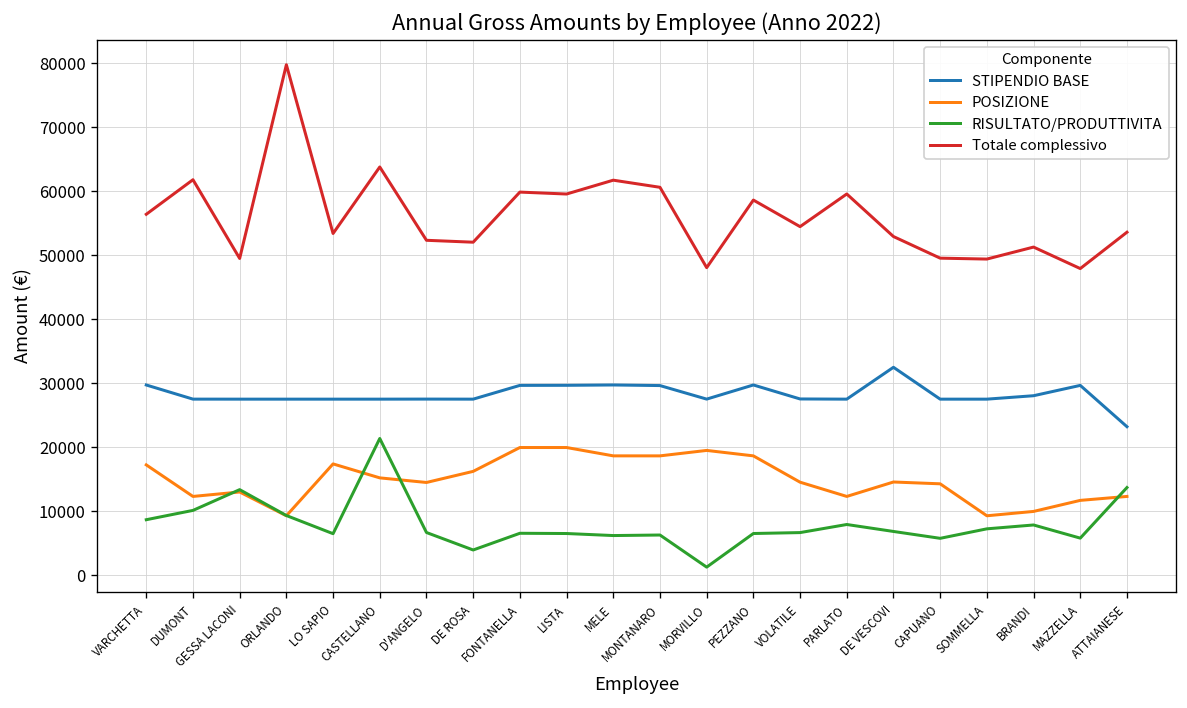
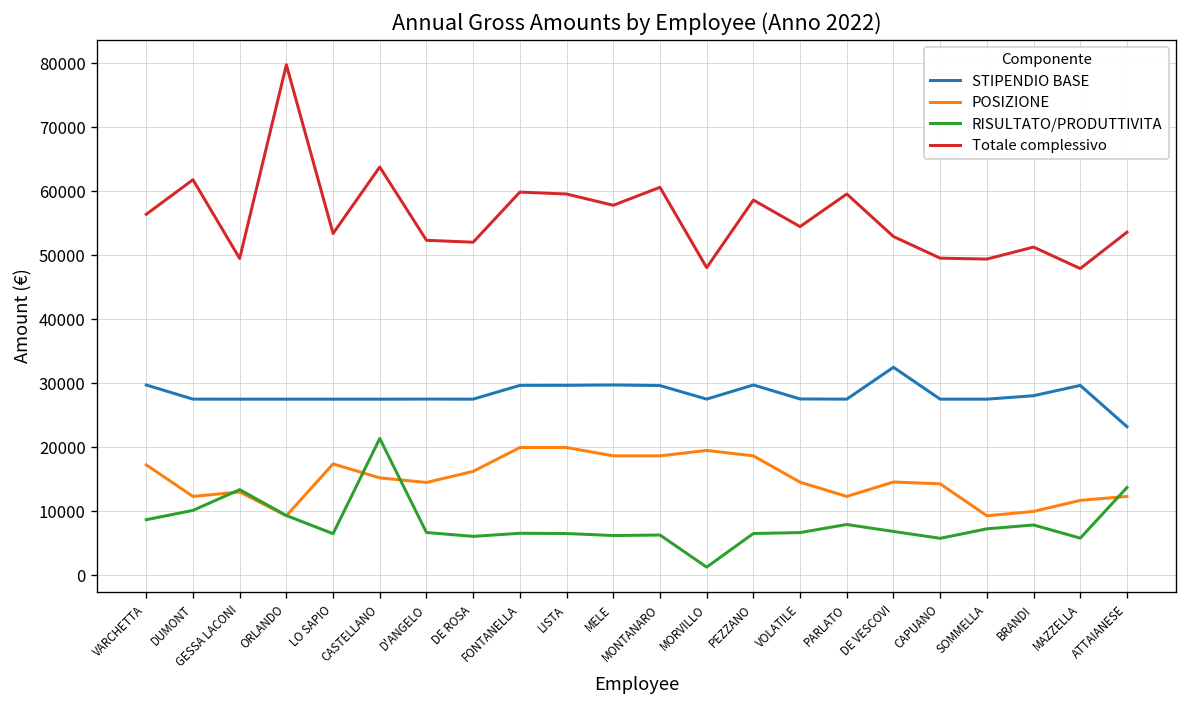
RISULTATO/PRODUTTIVITA, DE ROSA: 4000 -> 6000
Totale complessivo, MELE: 62000 -> 58000
